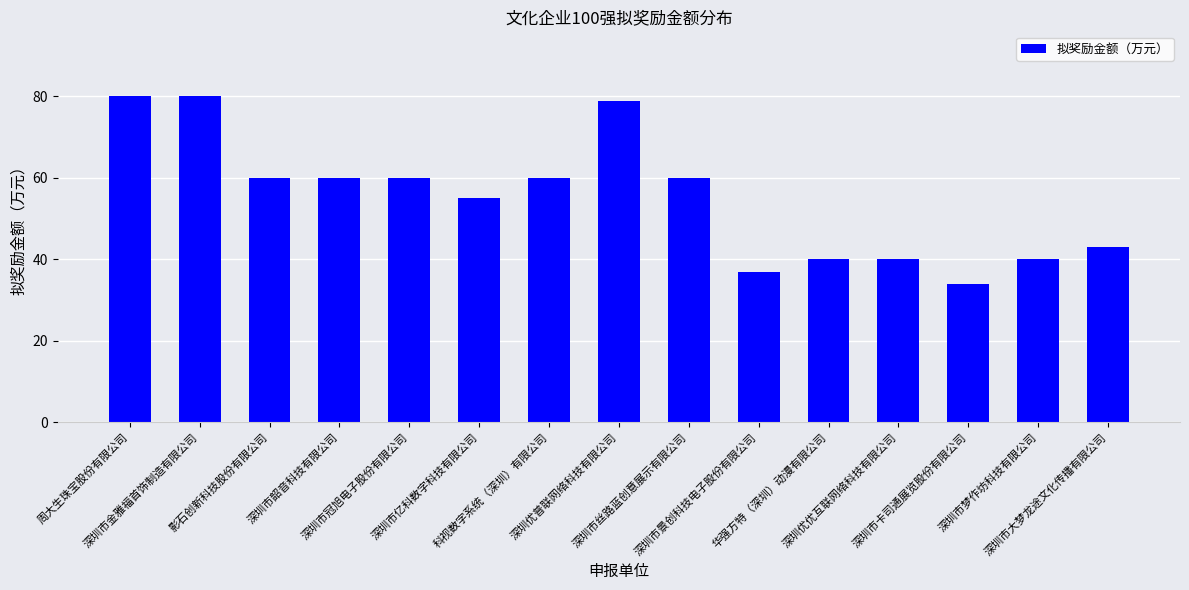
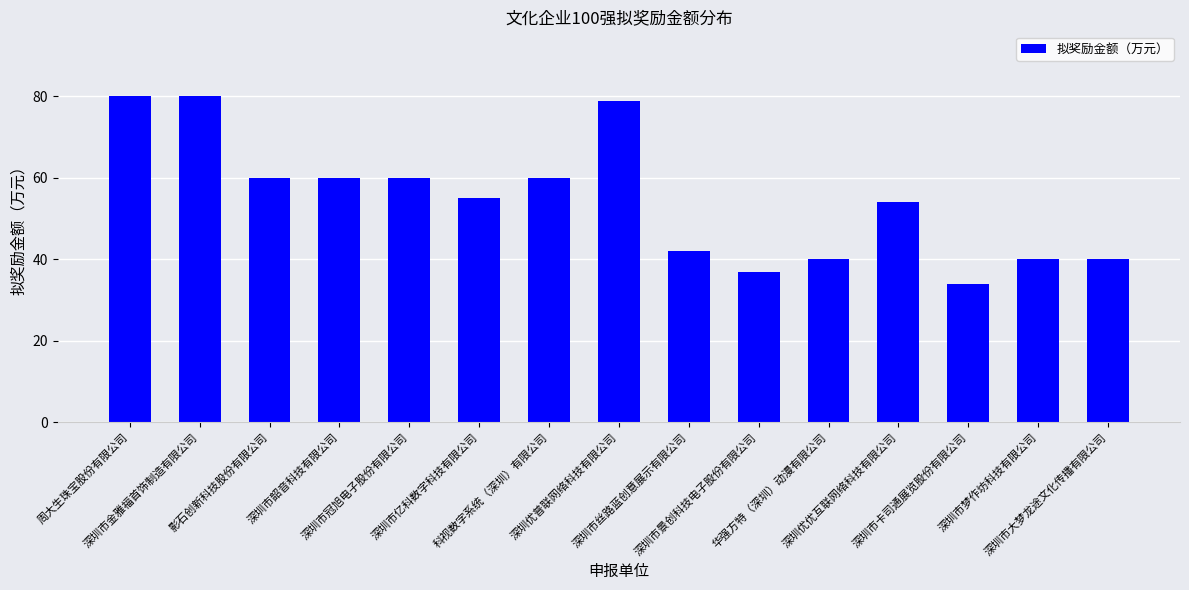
深圳市丝路蓝创意展示有限公司: 60 -> 42
深圳优优互联网络科技有限公司: 40 -> 54
深圳市大梦龙途文化传播有限公司: 43 -> 40
